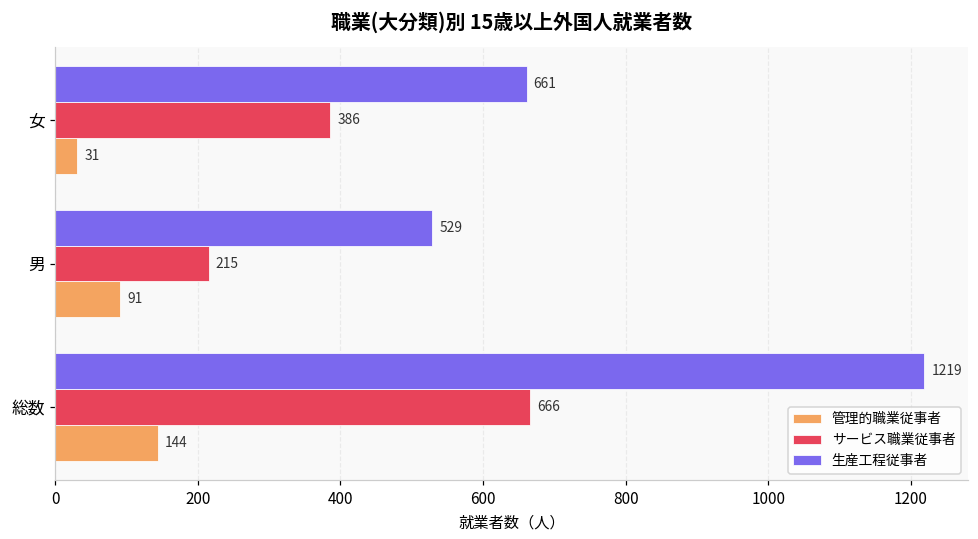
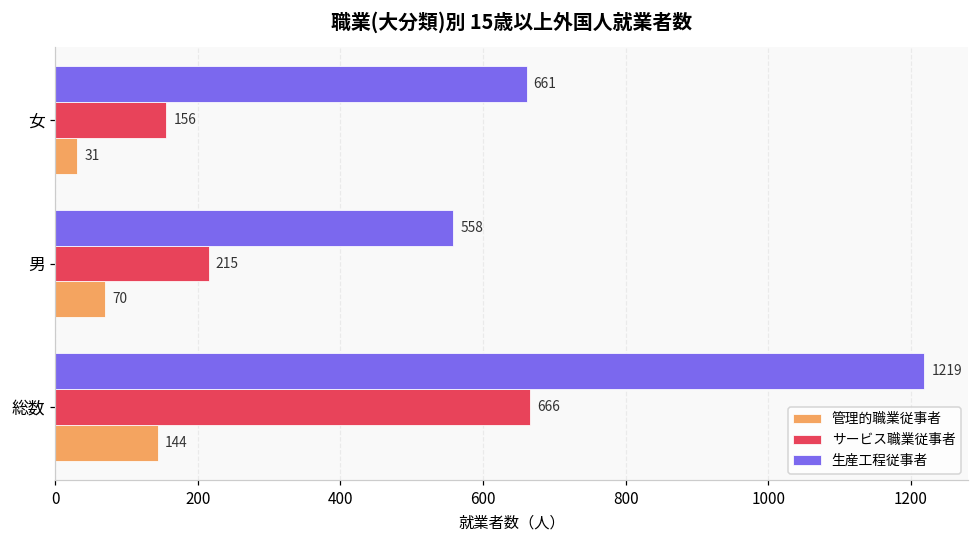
サービス職業従事者, 女: 386 -> 156
生産工程従事者, 男: 529 -> 558
管理的職業従事者, 男: 91 -> 70
